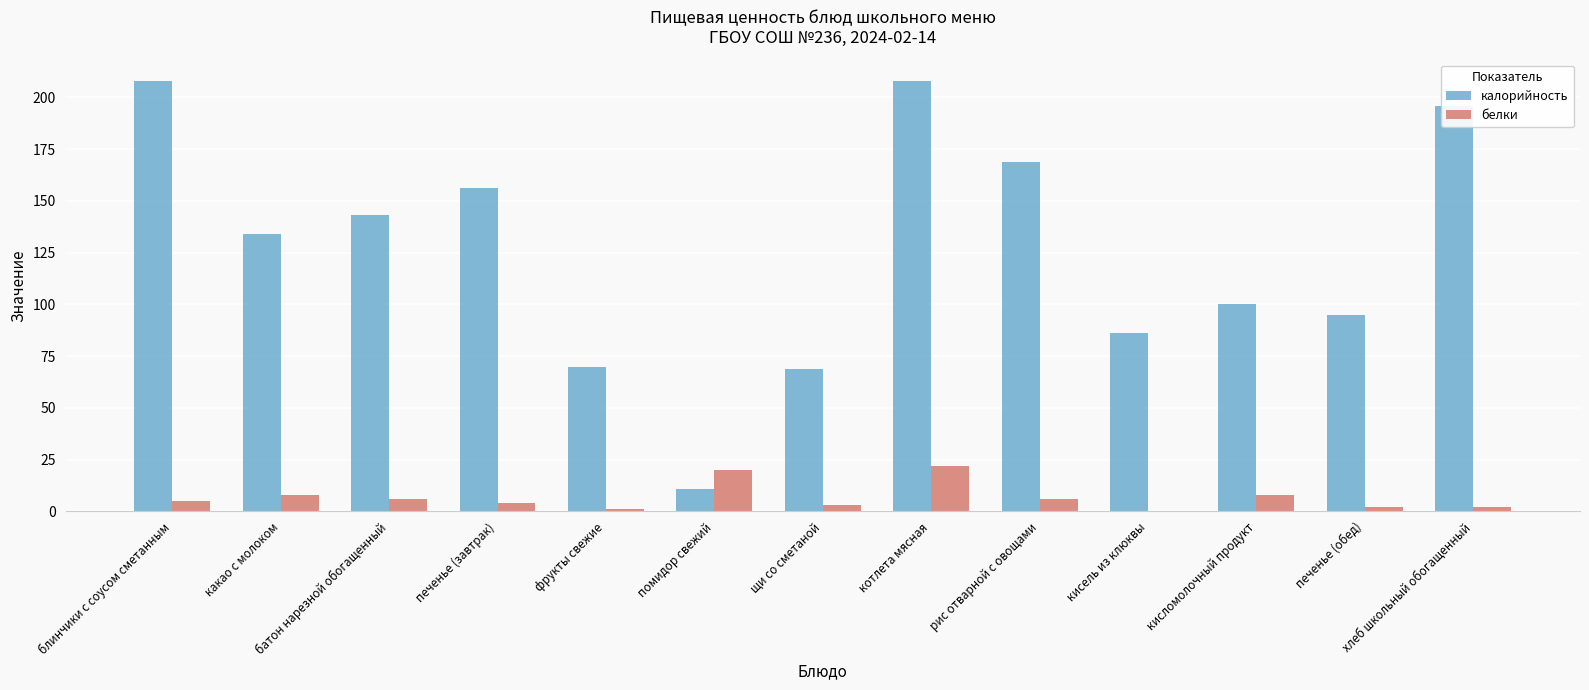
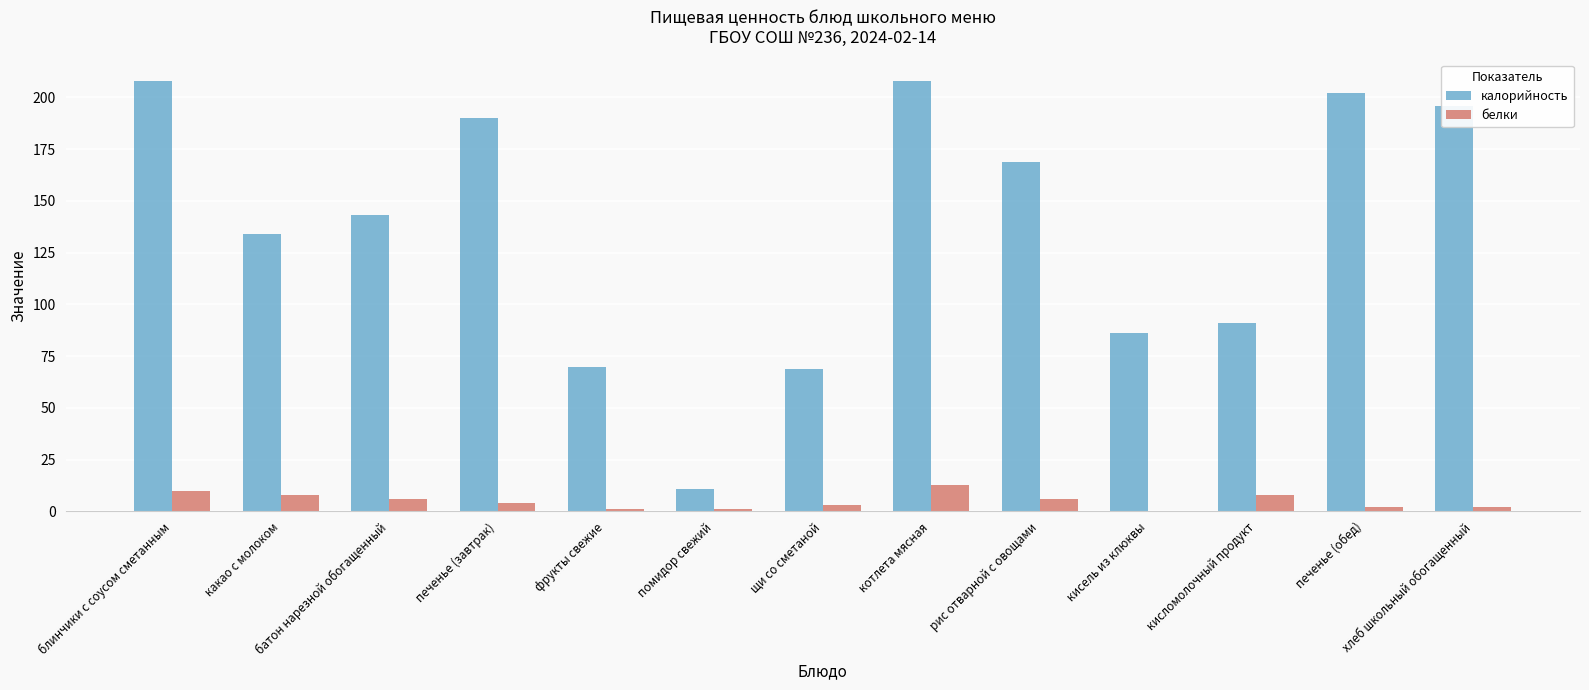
белки, блинчики с соусом сметанным: 5 -> 10
калорийность, печенье (завтрак): 156 -> 190
белки, помидор свежий: 20 -> 1
белки, котлета мясная: 22 -> 13
калорийность, кисломолочный продукт: 100 -> 91
калорийность, печенье (обед): 95 -> 202
